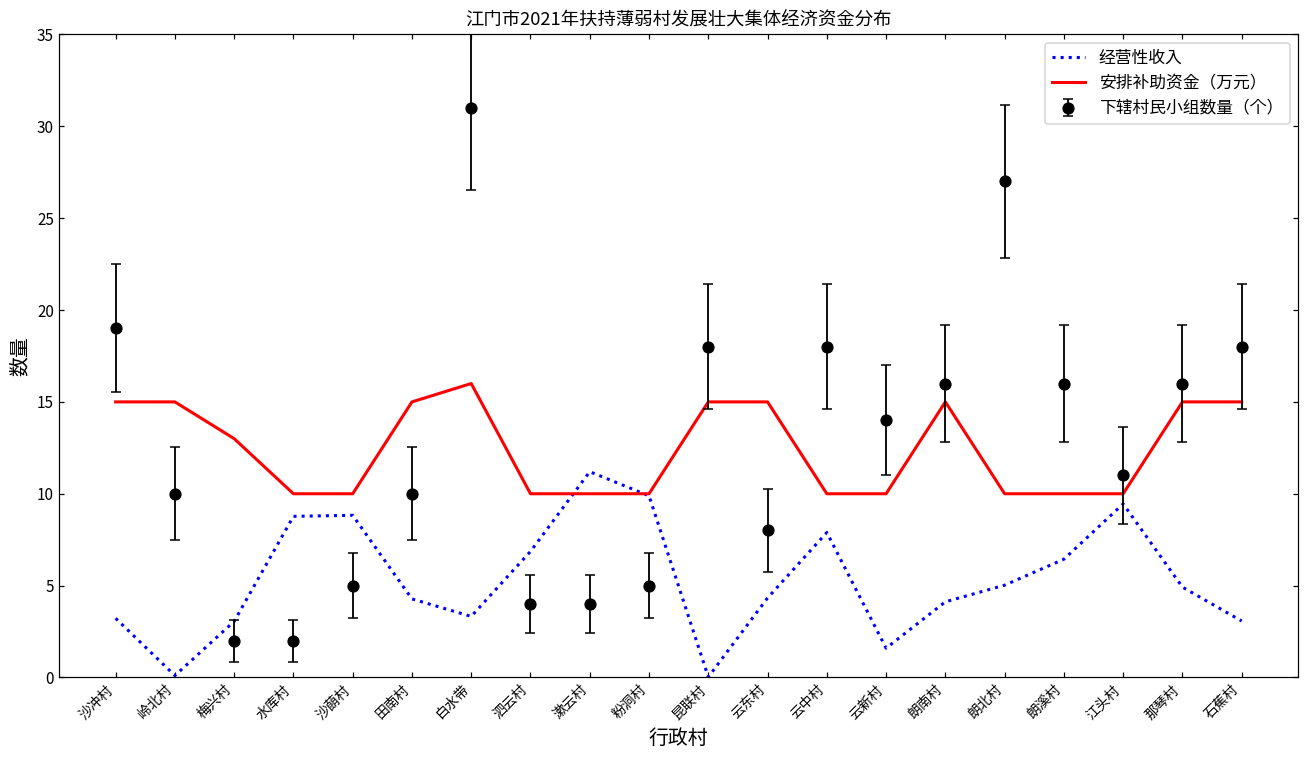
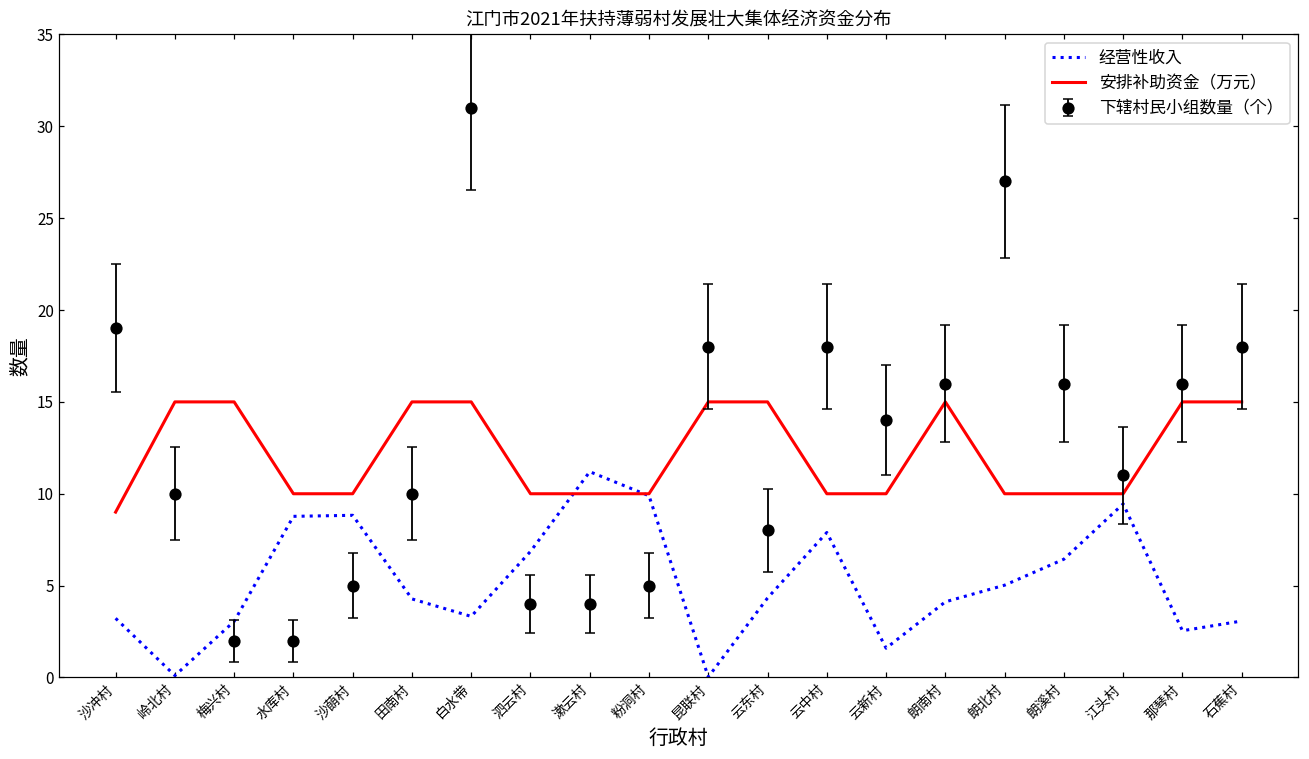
安排补助资金（万元）, 沙冲村: 15 -> 9
安排补助资金（万元）, 梅兴村: 13 -> 15
安排补助资金（万元）, 白水带: 16 -> 15
经营性收入, 那琴村: 4.9 -> 2.5
